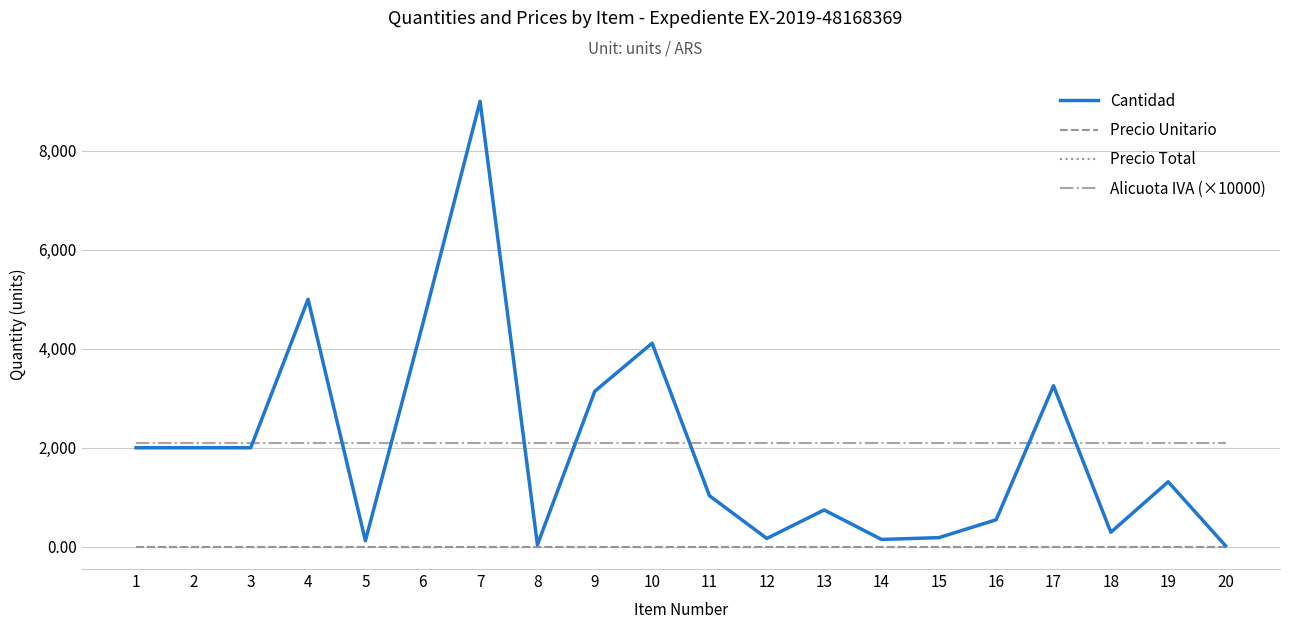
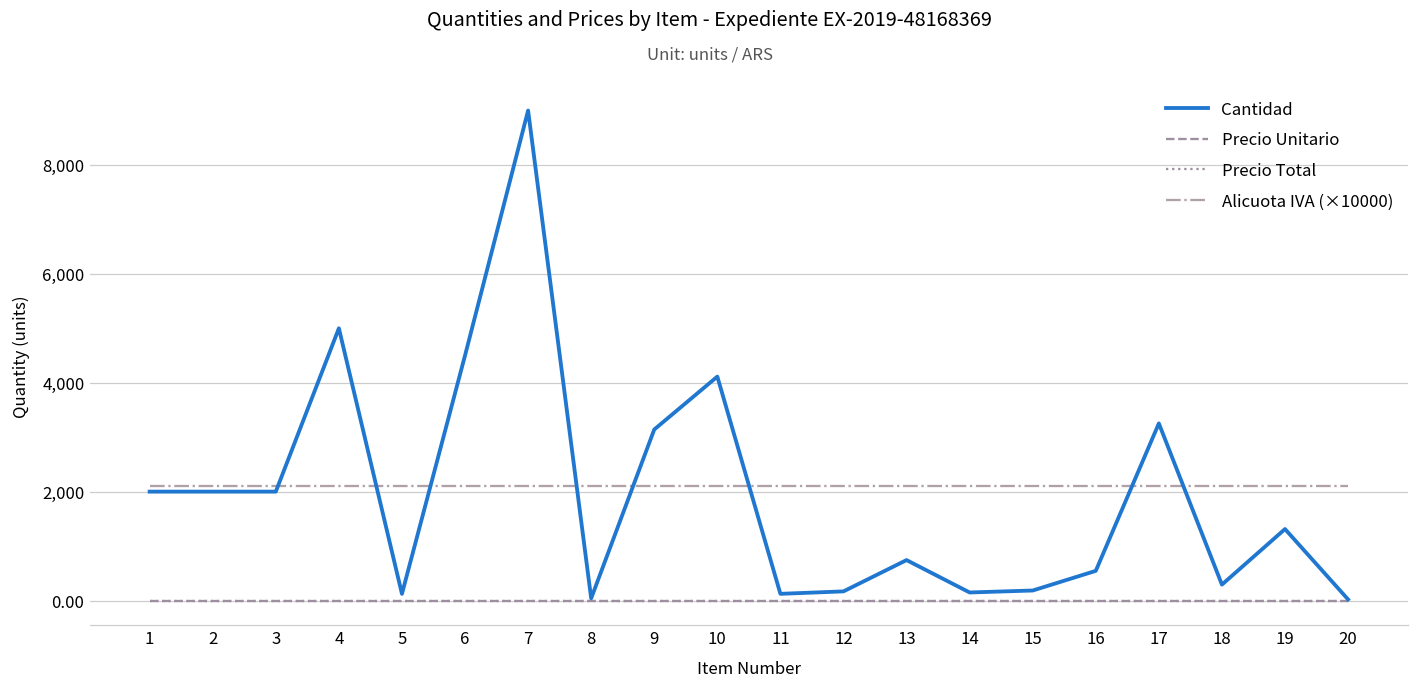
Cantidad, 11: 1,000 -> 100
